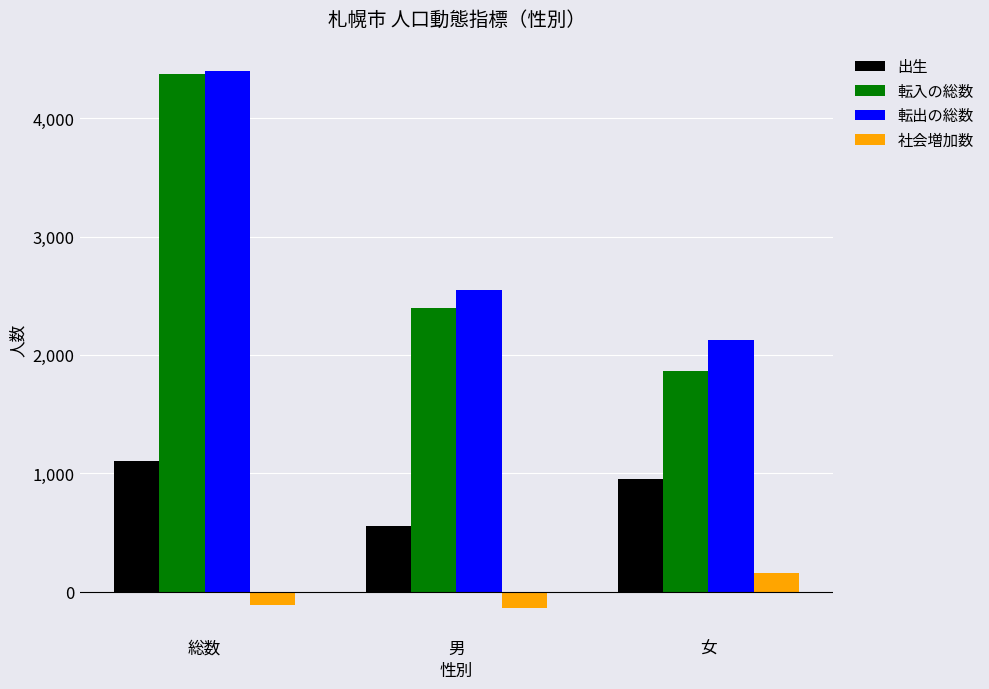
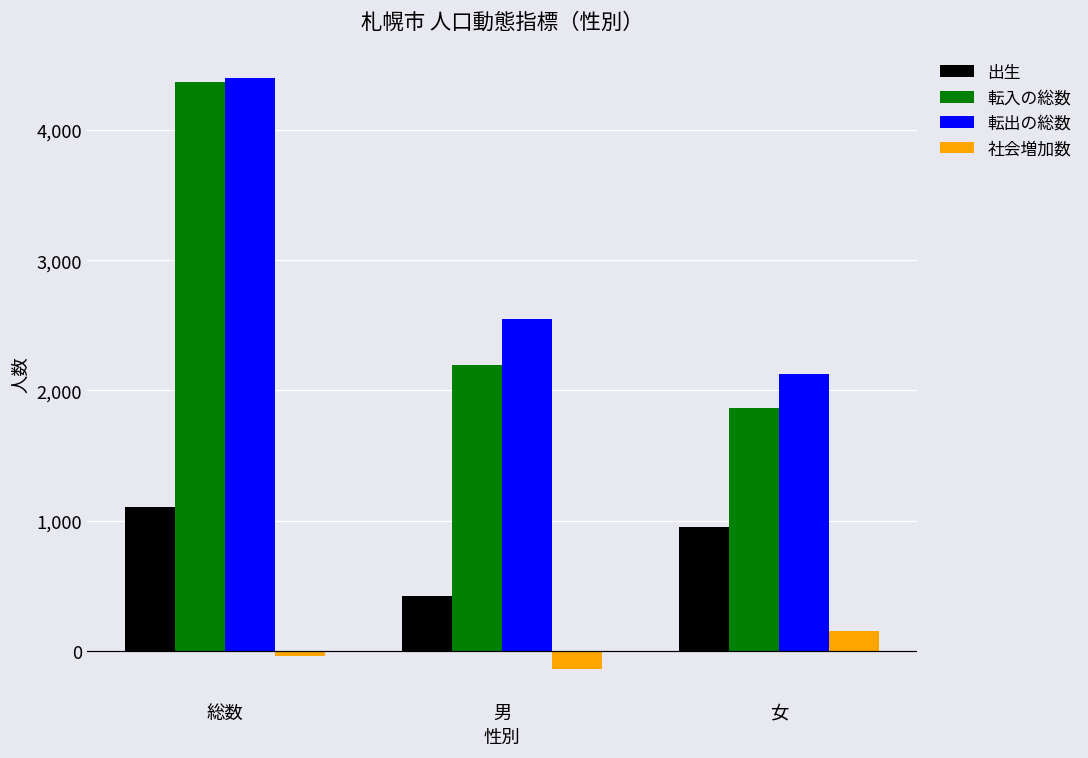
社会増加数, 総数: -110 -> -40
出生, 男: 550 -> 420
転入の総数, 男: 2,400 -> 2,200
